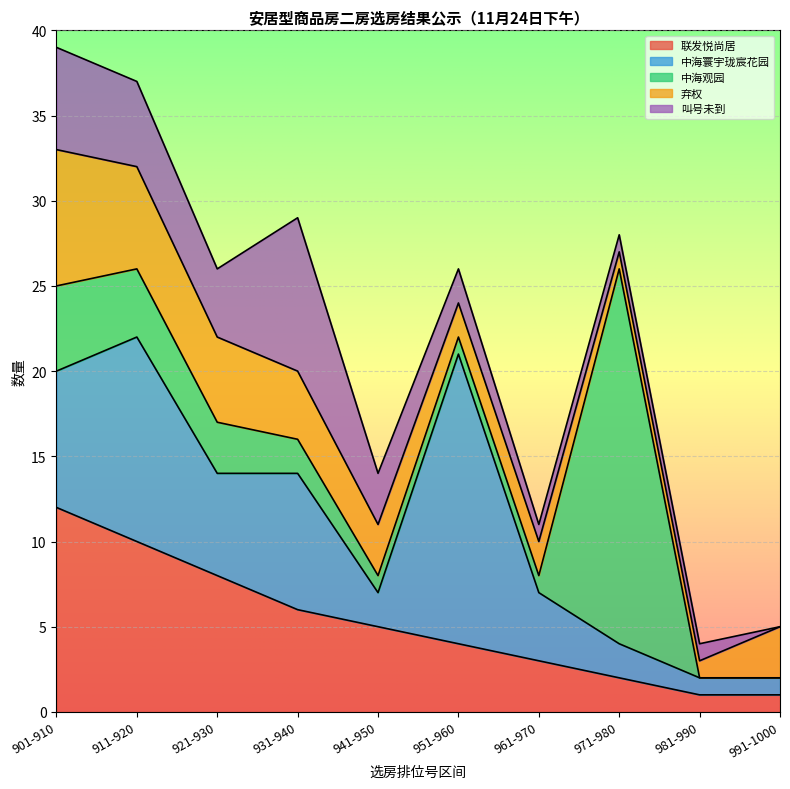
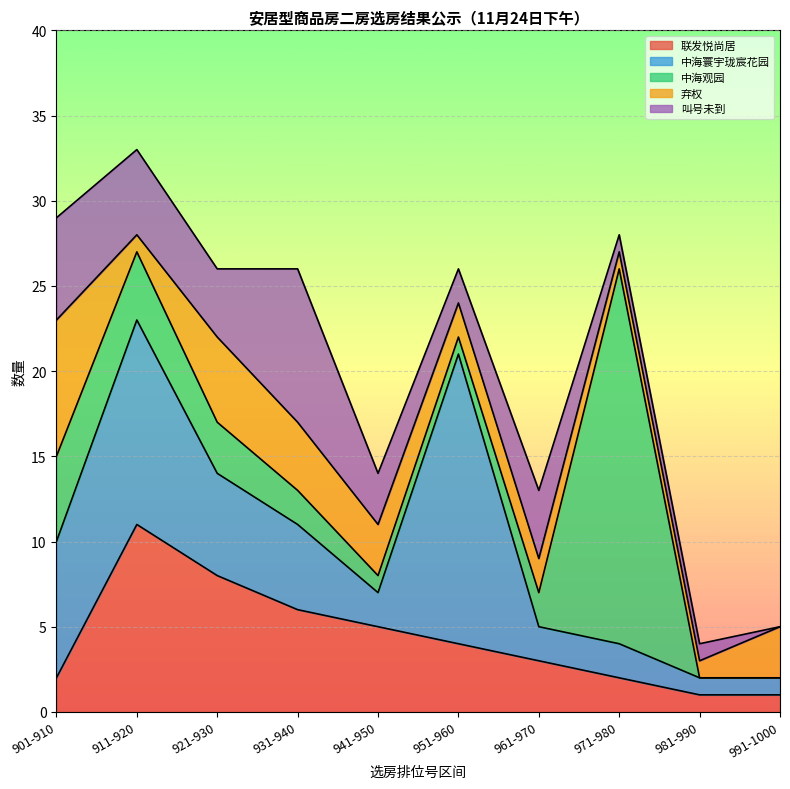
联发悦尚居, 901-910: 12 -> 2
联发悦尚居, 911-920: 10 -> 11
弃权, 911-920: 6 -> 1
中海寰宇珑宸花园, 931-940: 8 -> 5
中海寰宇珑宸花园, 961-970: 4 -> 2
中海观园, 961-970: 1 -> 2
叫号未到, 961-970: 1 -> 4
